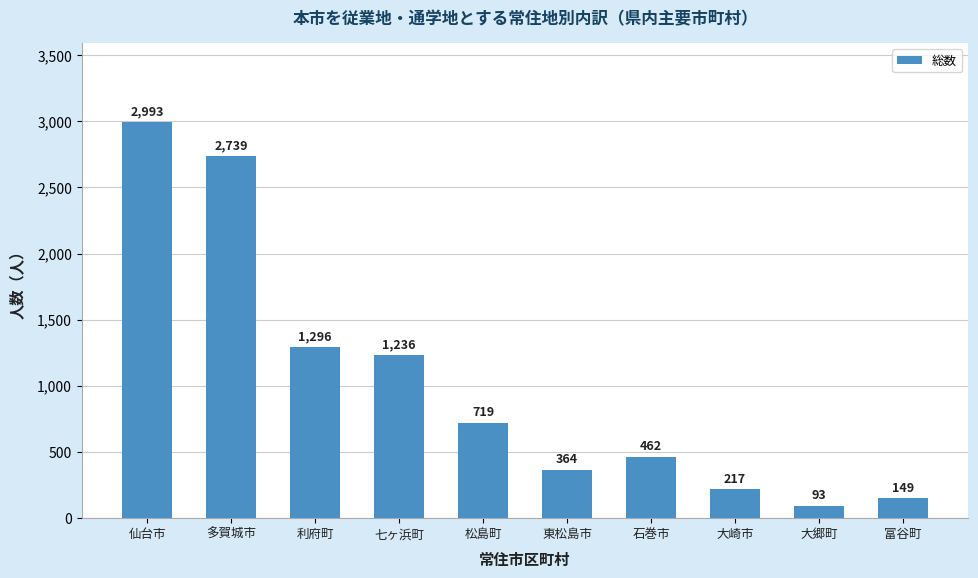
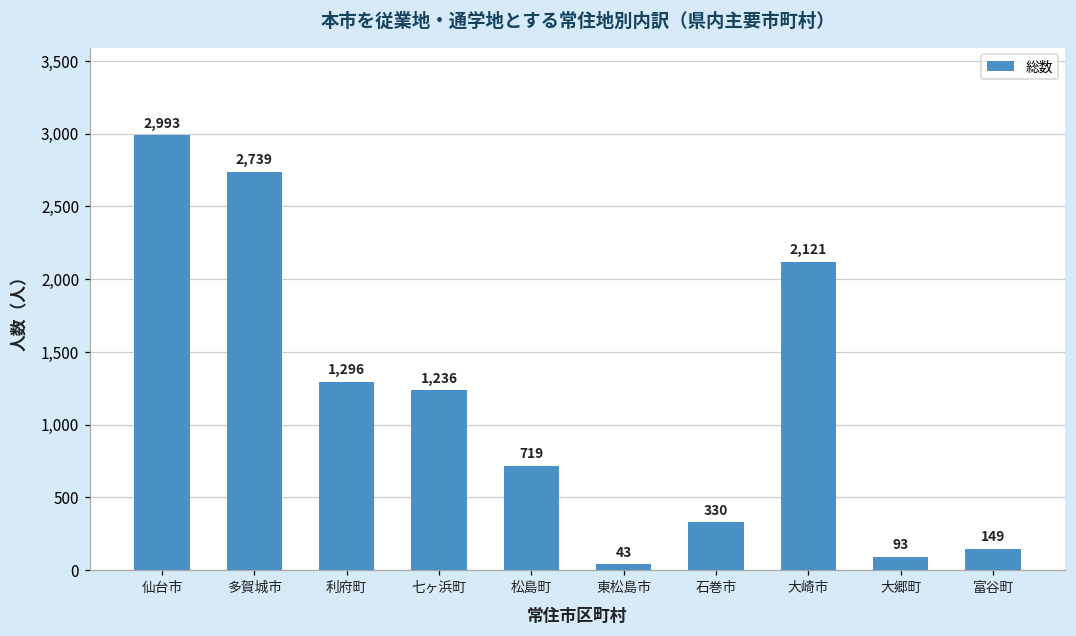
東松島市: 364 -> 43
石巻市: 462 -> 330
大崎市: 217 -> 2,121
